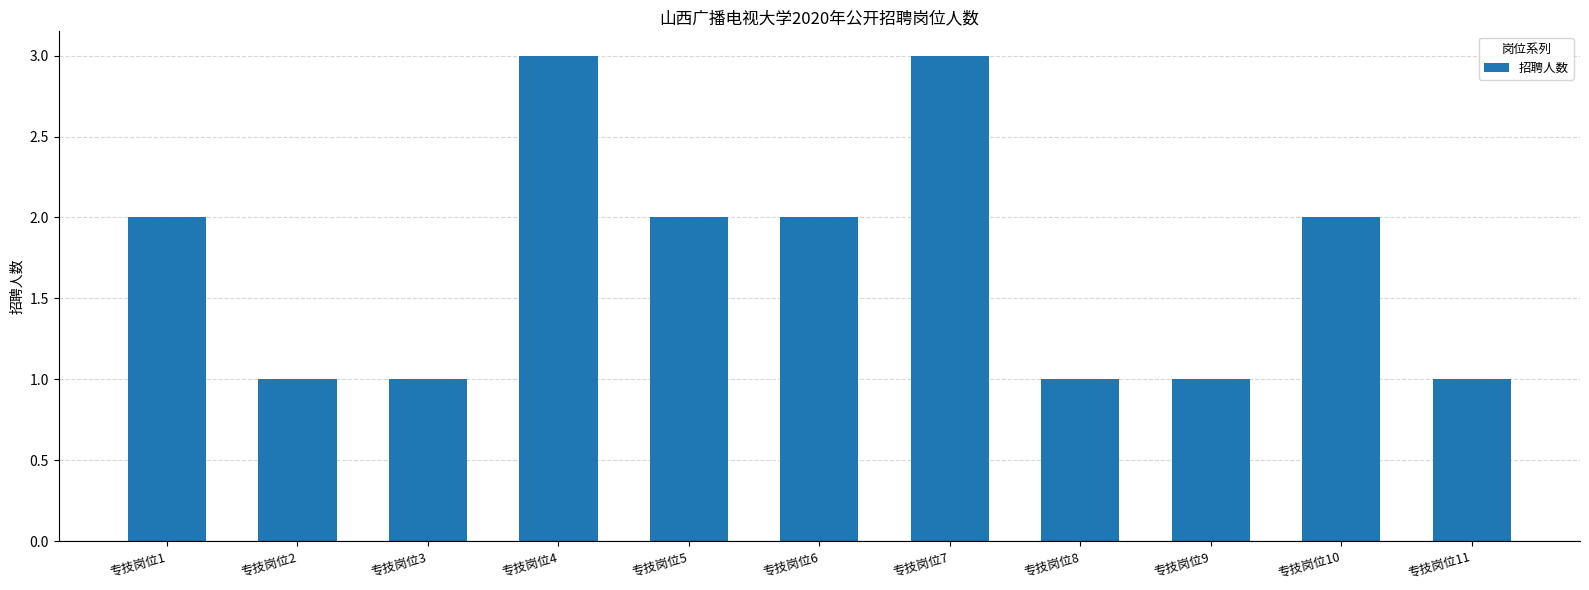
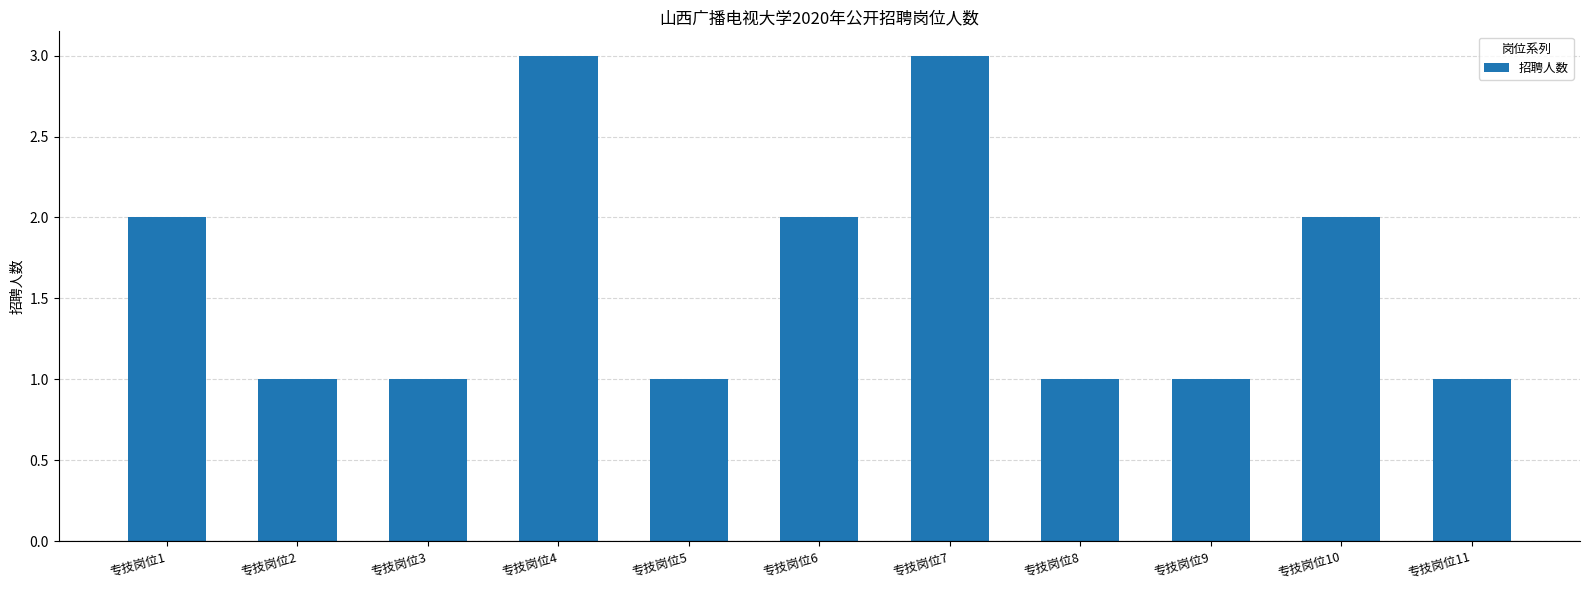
专技岗位5: 2 -> 1
